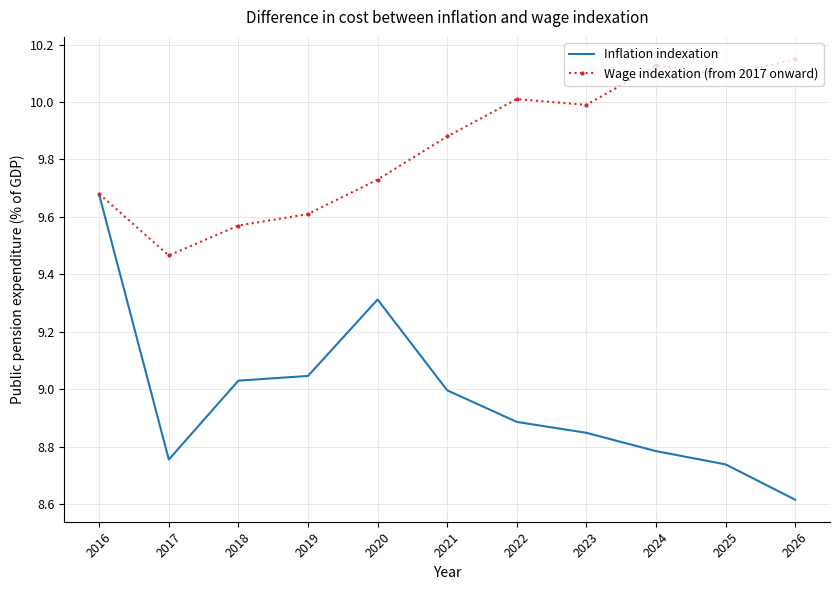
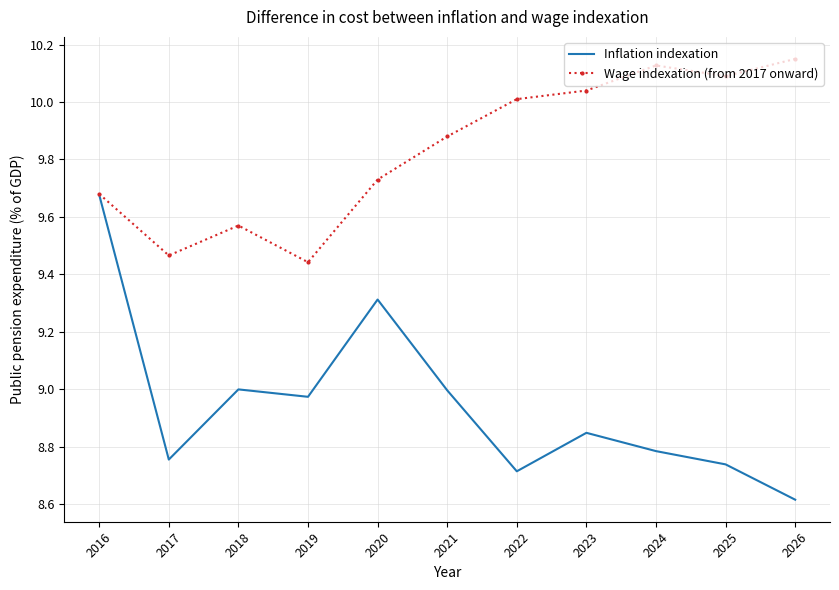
Inflation indexation, 2018: 9.03 -> 9.00
Inflation indexation, 2019: 9.05 -> 8.97
Wage indexation (from 2017 onward), 2019: 9.61 -> 9.44
Inflation indexation, 2022: 8.89 -> 8.71
Wage indexation (from 2017 onward), 2023: 9.99 -> 10.04
